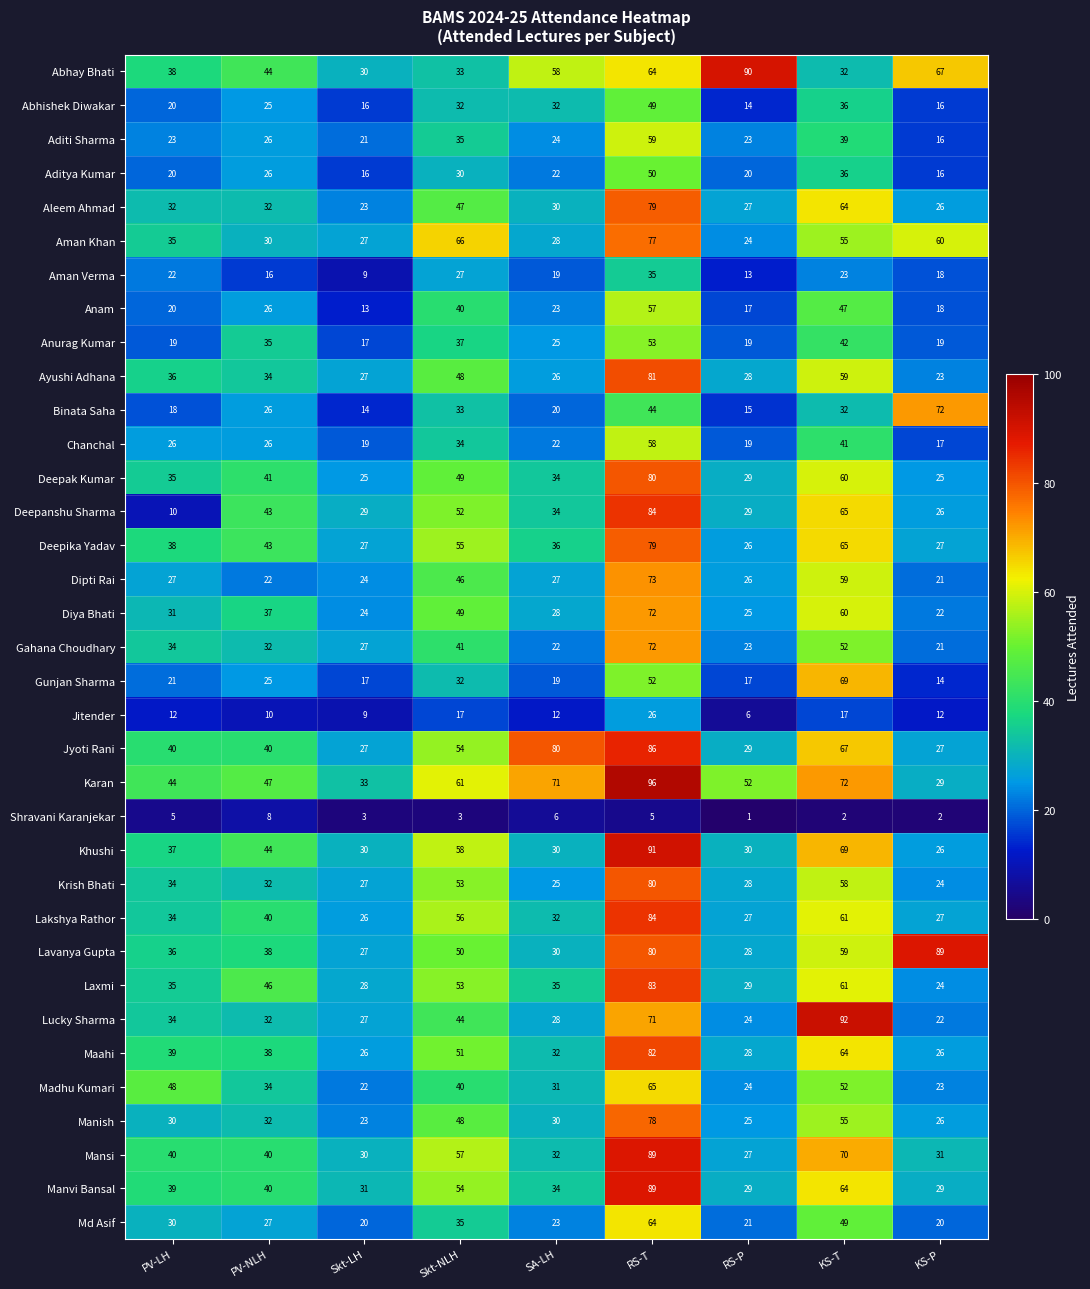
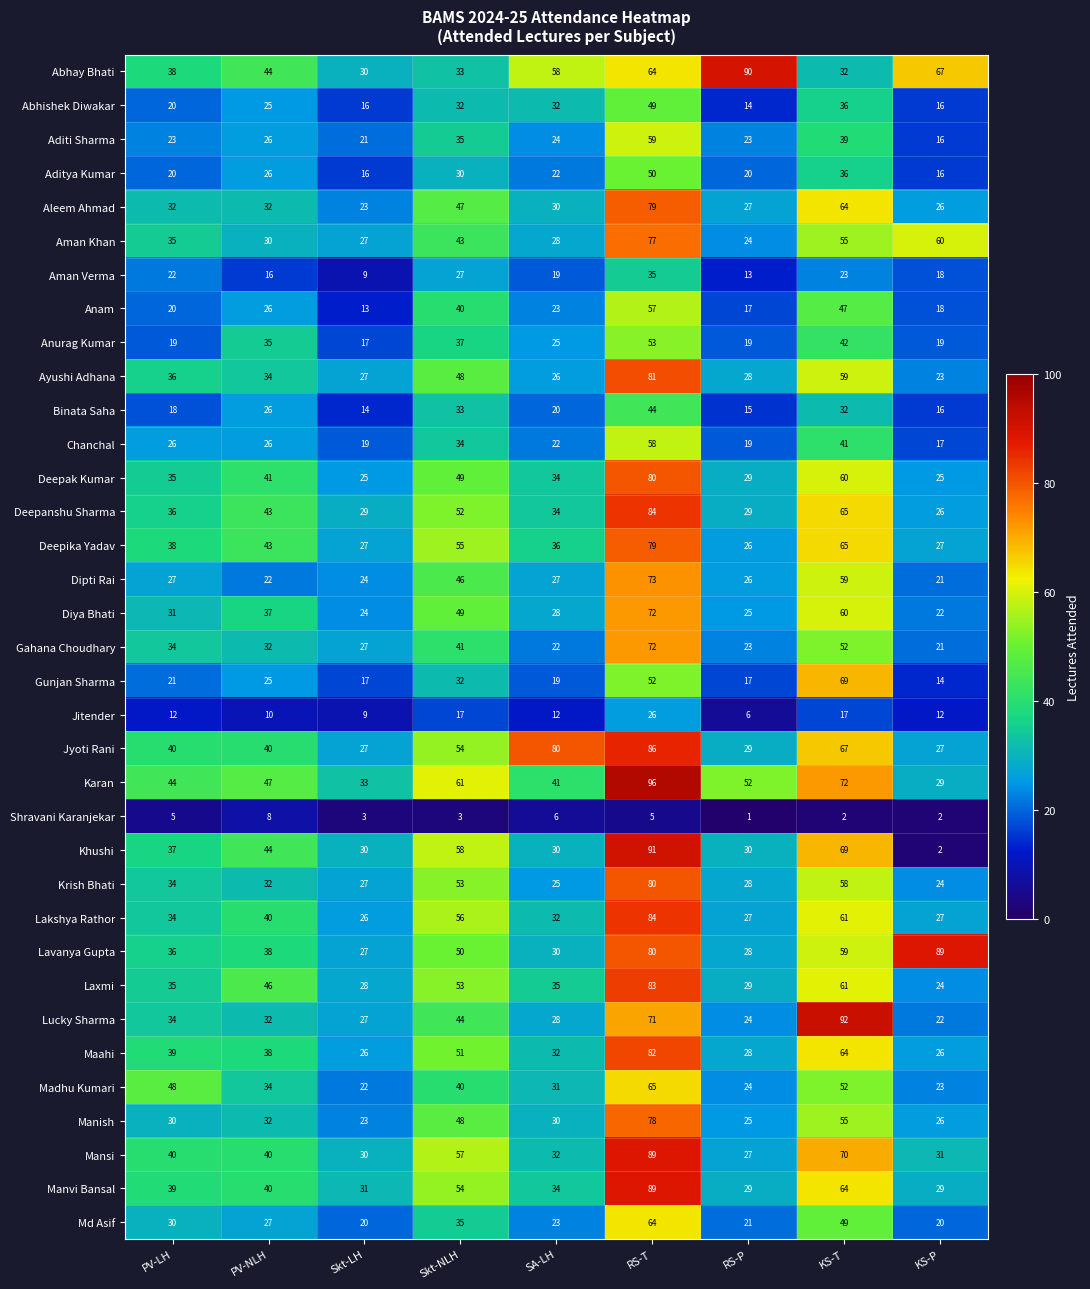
Aman Khan, Skt-NLH: 66 -> 43
Binata Saha, KS-P: 72 -> 16
Deepanshu Sharma, PV-LH: 10 -> 36
Karan, SA-LH: 71 -> 41
Khushi, KS-P: 26 -> 2
